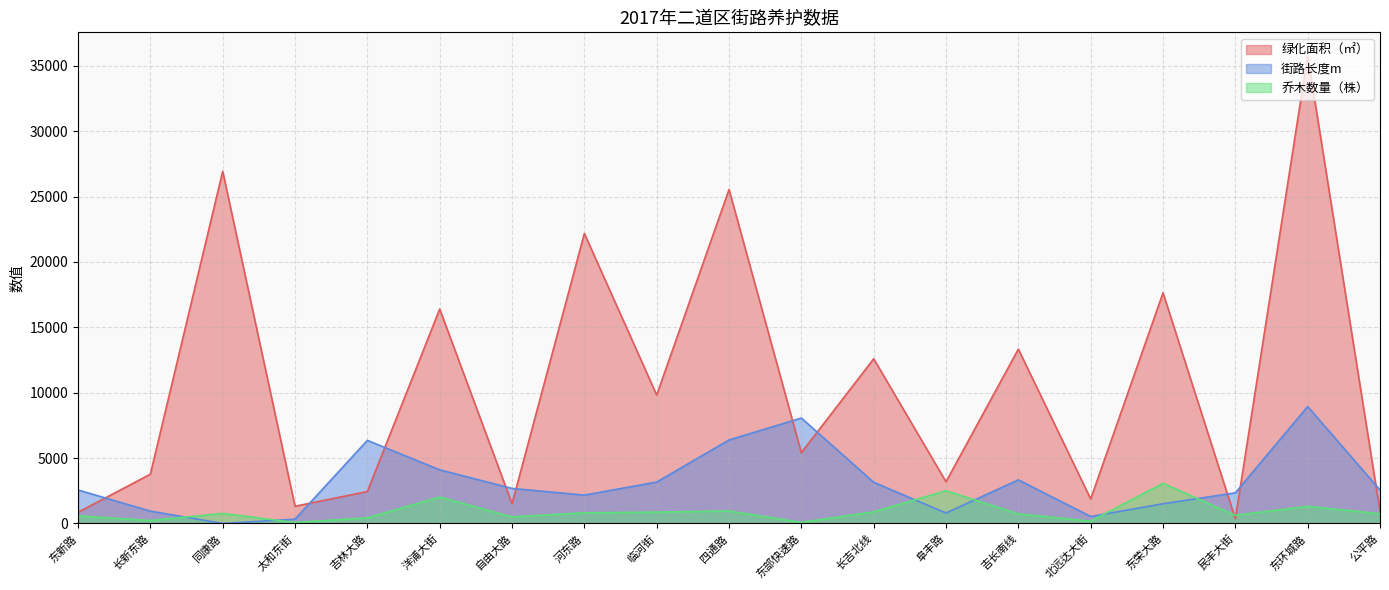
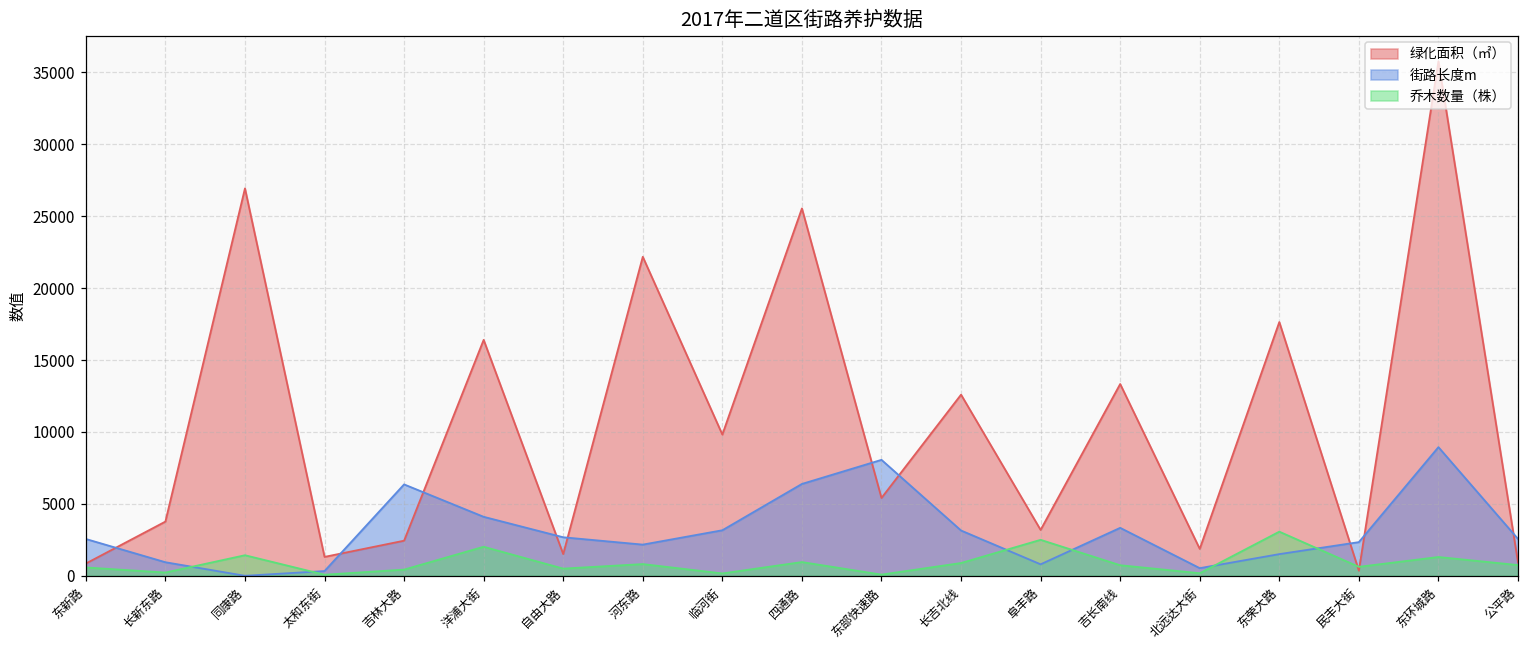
乔木数量（株）, 同康路: 800 -> 1400
乔木数量（株）, 临河街: 900 -> 200
